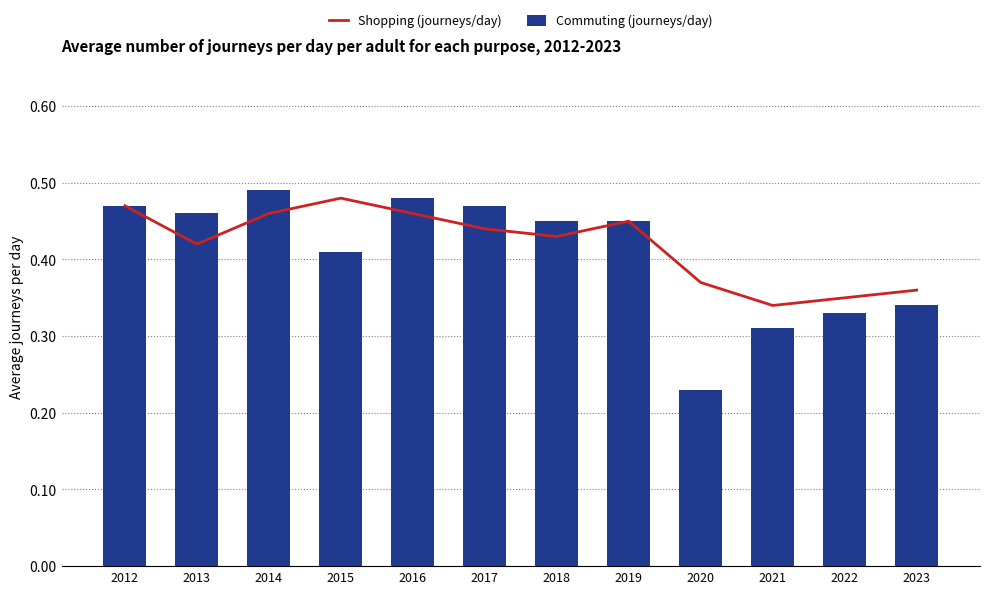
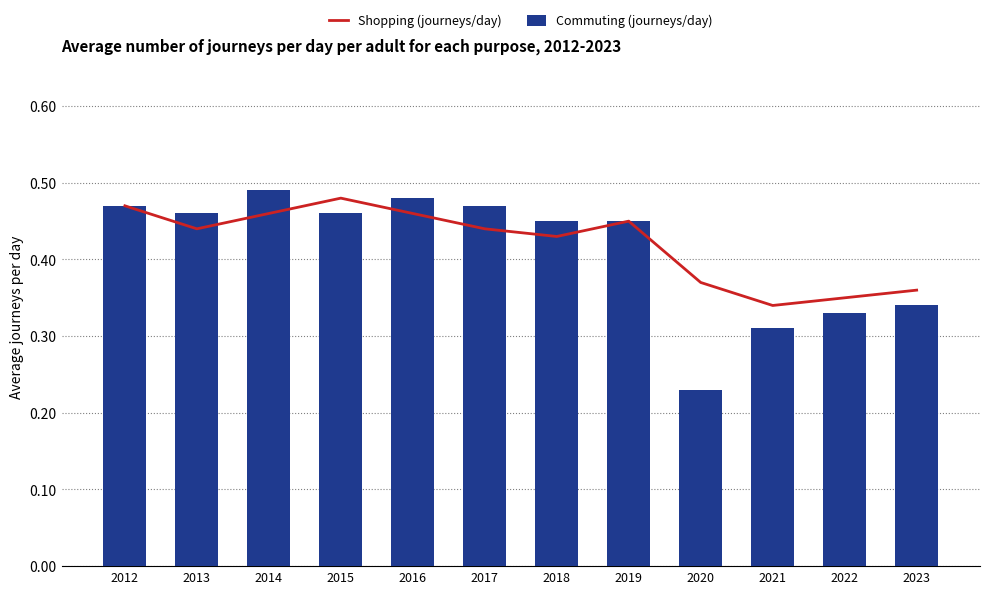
Shopping (journeys/day), 2013: 0.42 -> 0.44
Commuting (journeys/day), 2015: 0.41 -> 0.46
